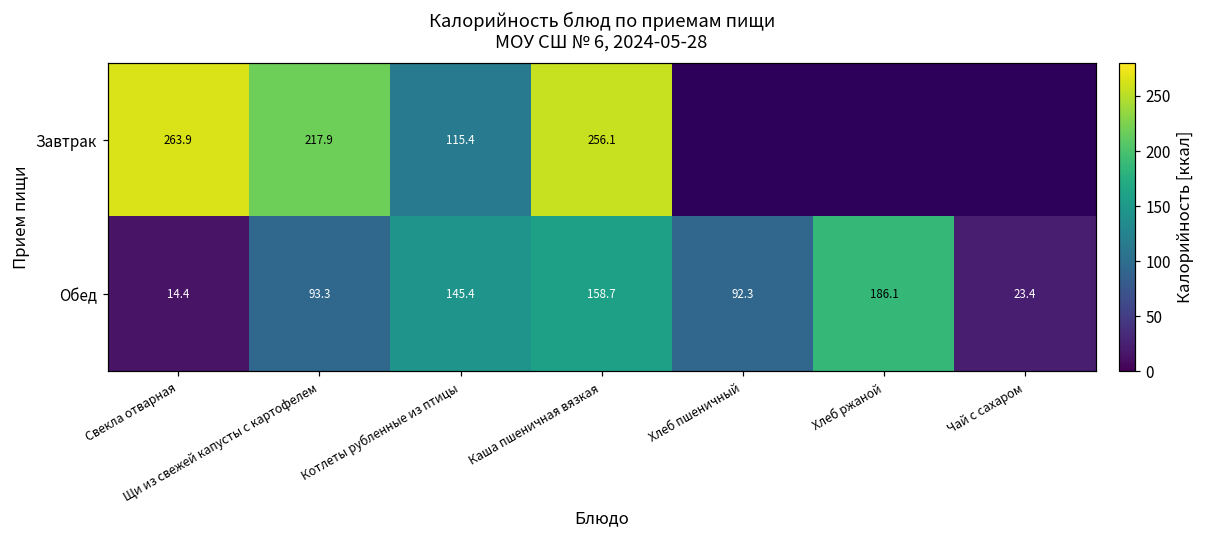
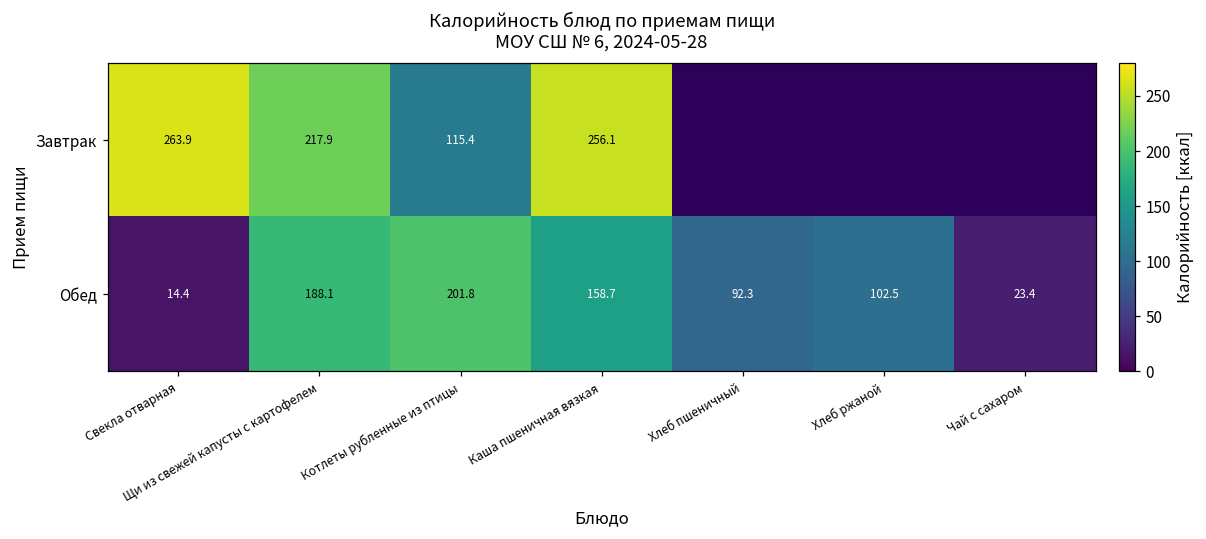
Обед, Щи из свежей капусты с картофелем: 93.3 -> 188.1
Обед, Котлеты рубленные из птицы: 145.4 -> 201.8
Обед, Хлеб ржаной: 186.1 -> 102.5
